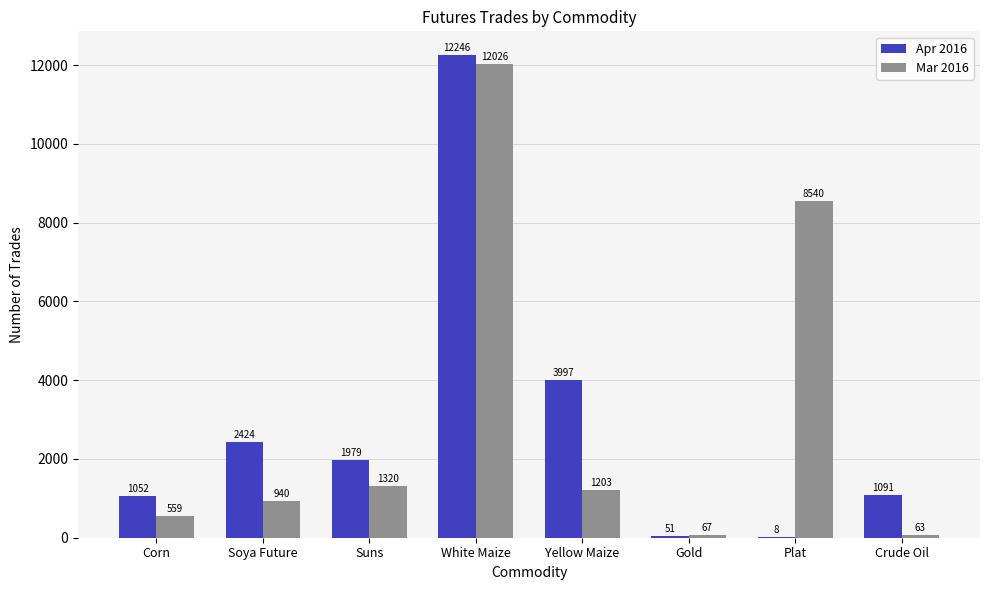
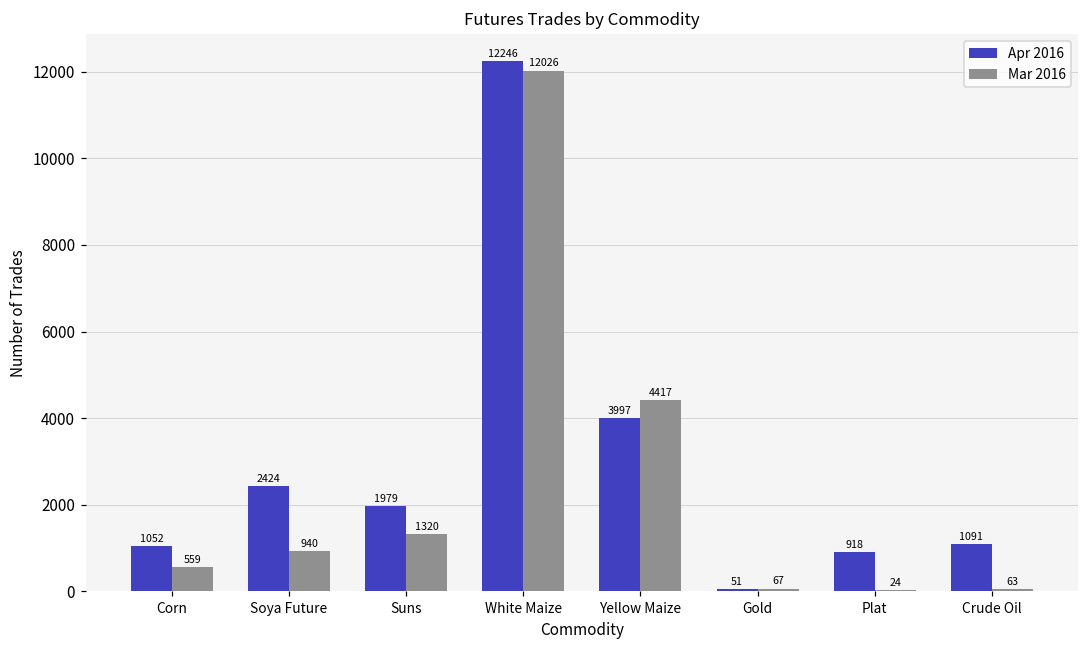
Mar 2016, Yellow Maize: 1203 -> 4417
Apr 2016, Plat: 8 -> 918
Mar 2016, Plat: 8540 -> 24
